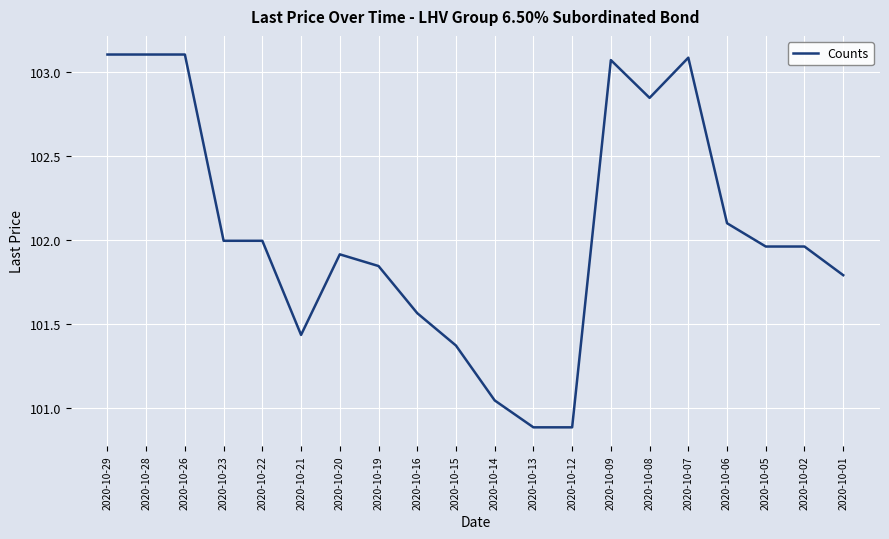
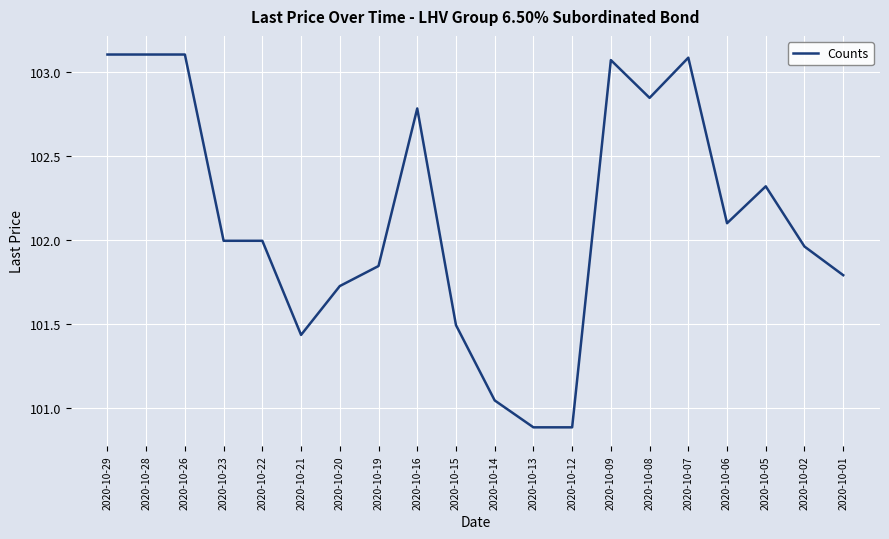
2020-10-20: 101.92 -> 101.73
2020-10-16: 101.57 -> 102.79
2020-10-15: 101.37 -> 101.49
2020-10-05: 101.96 -> 102.32
